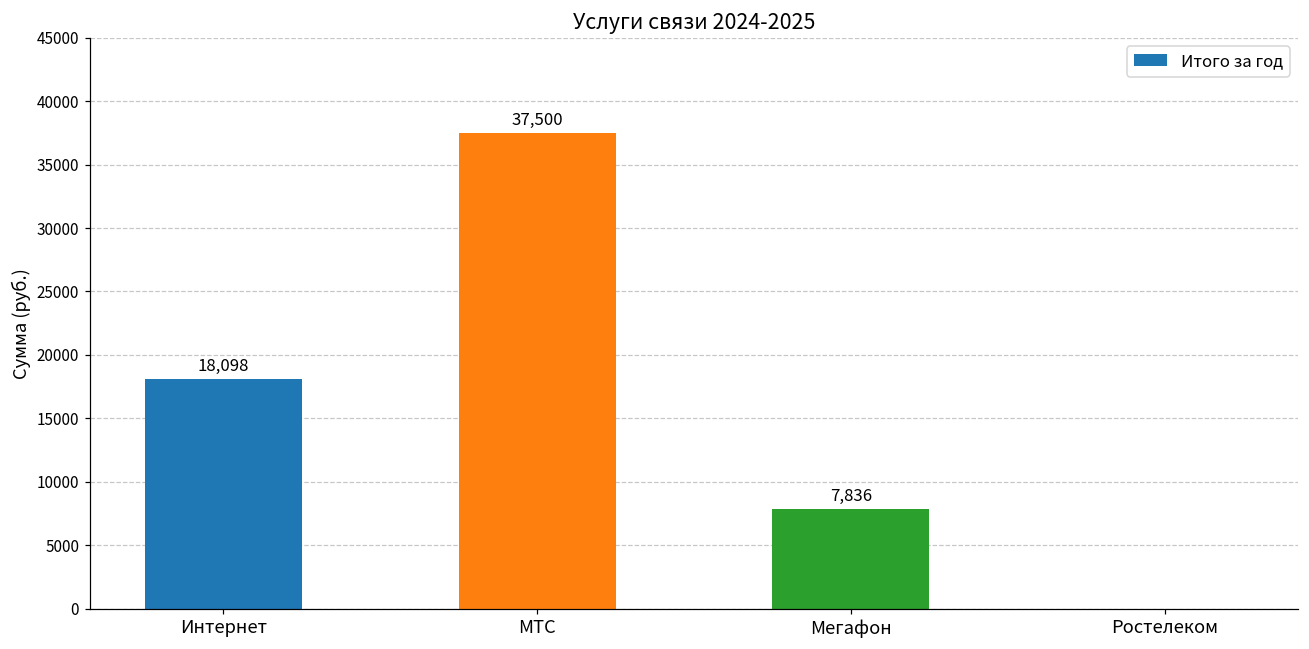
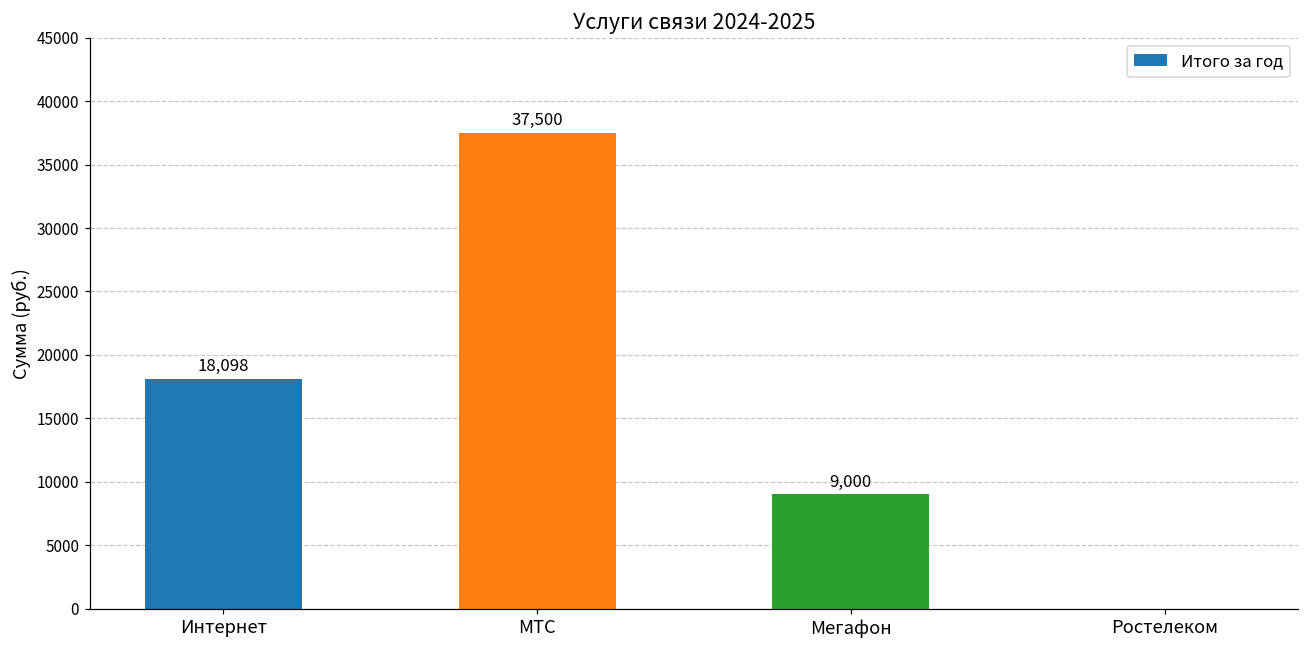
Мегафон: 7,836 -> 9,000
